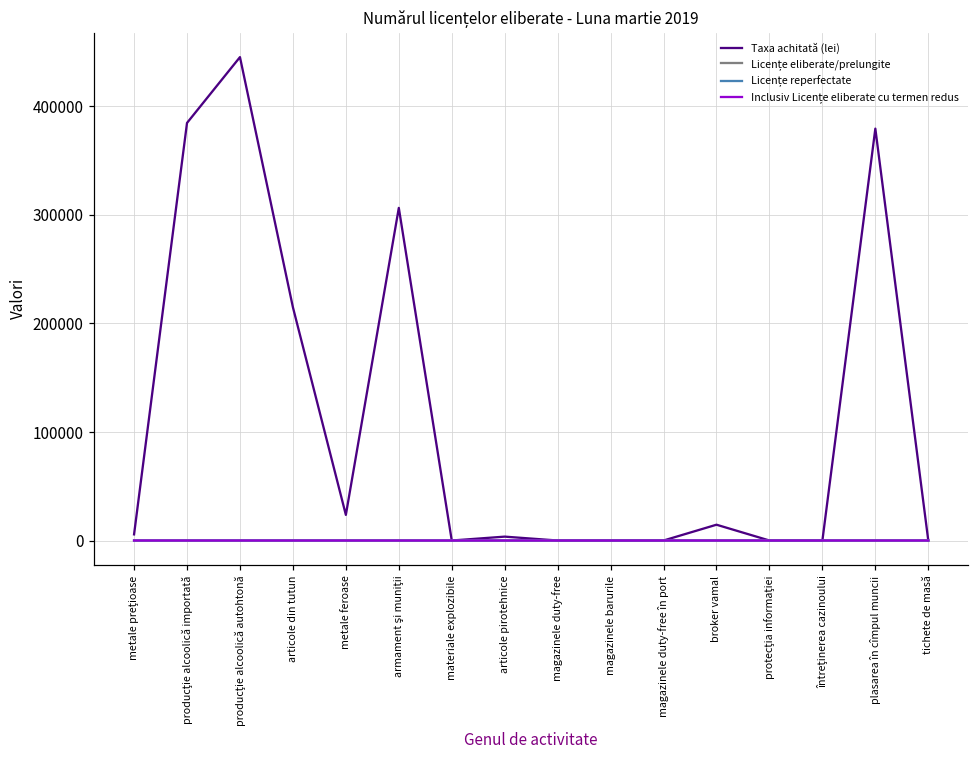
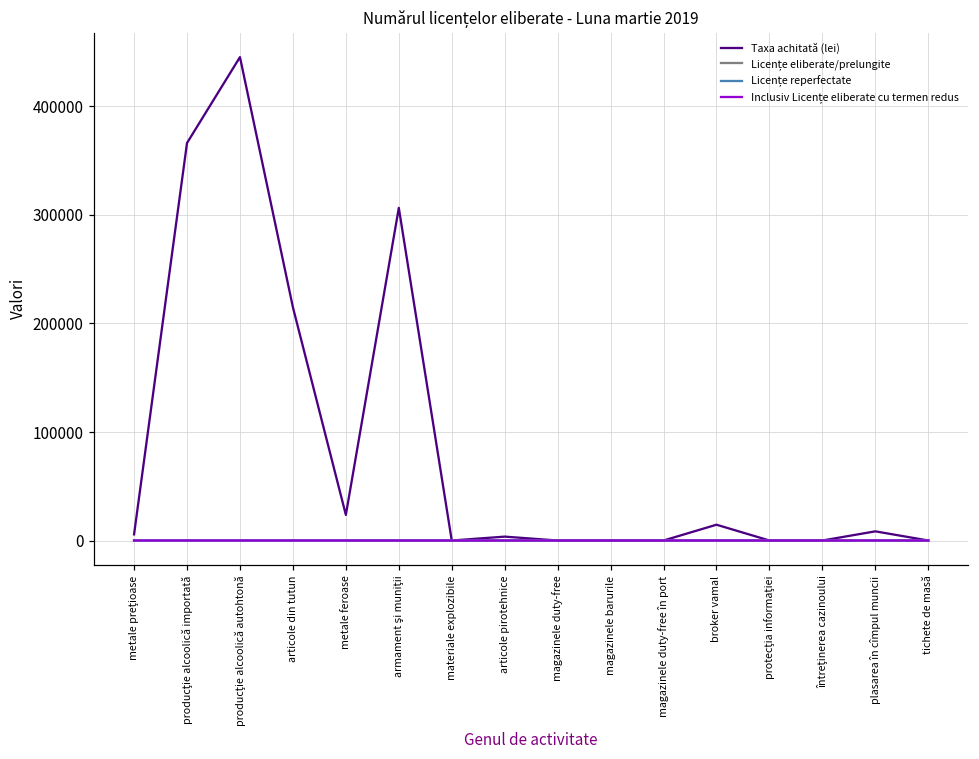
Taxa achitată (lei), producţie alcoolică importată: 380000 -> 370000
Taxa achitată (lei), plasarea în cîmpul muncii: 380000 -> 10000
